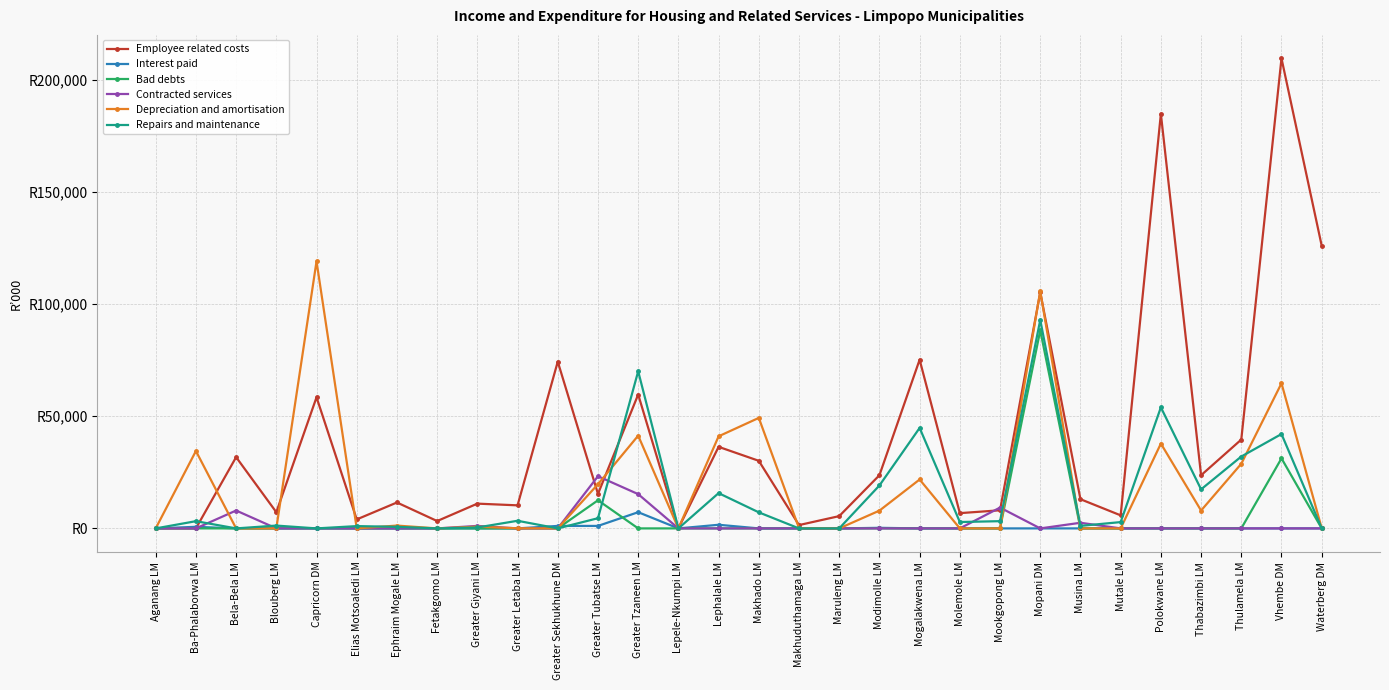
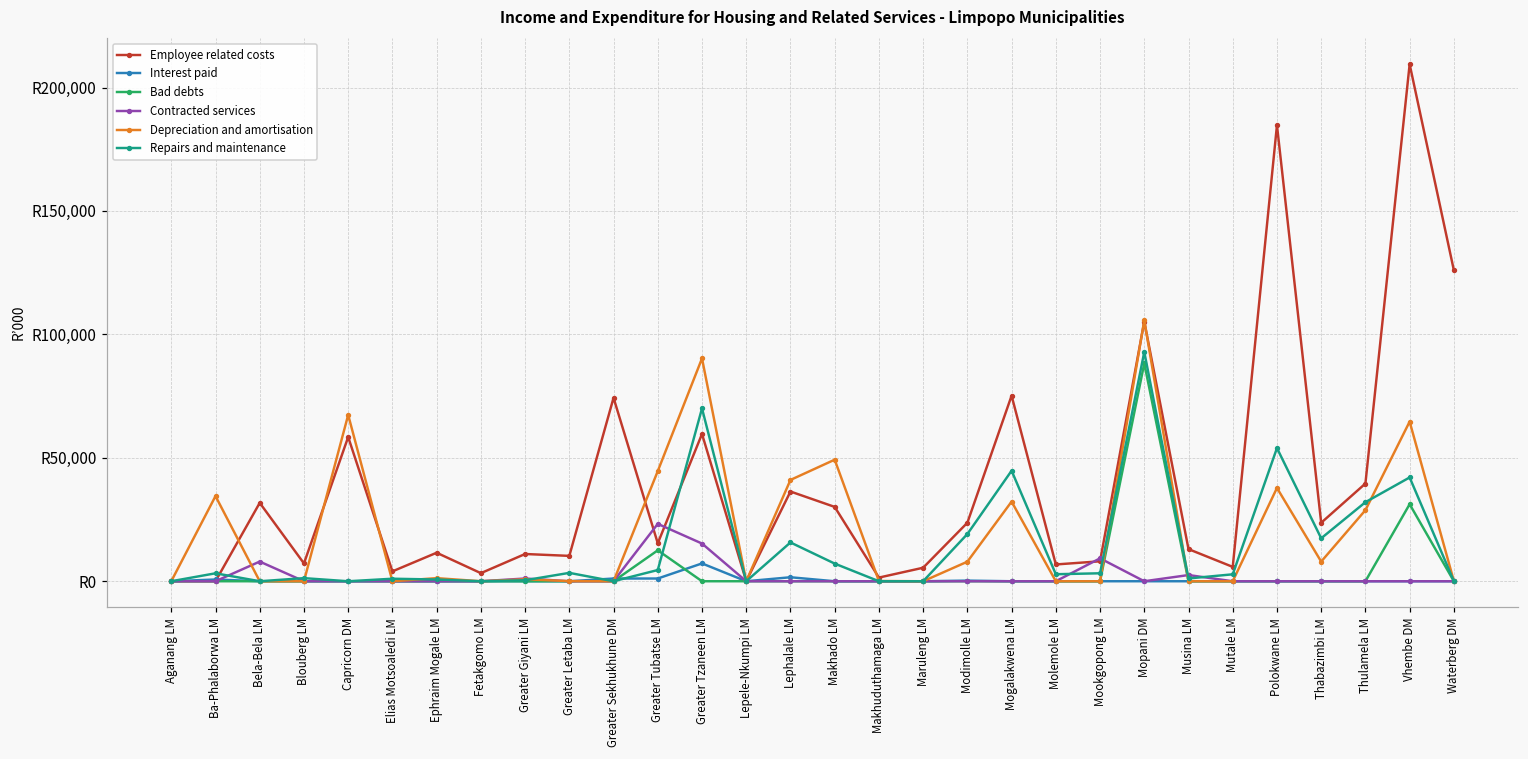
Depreciation and amortisation, Capricorn DM: R119,000 -> R67,000
Depreciation and amortisation, Greater Tubatse LM: R20,000 -> R45,000
Depreciation and amortisation, Greater Tzaneen LM: R41,000 -> R90,000
Depreciation and amortisation, Mogalakwena LM: R22,000 -> R32,000
